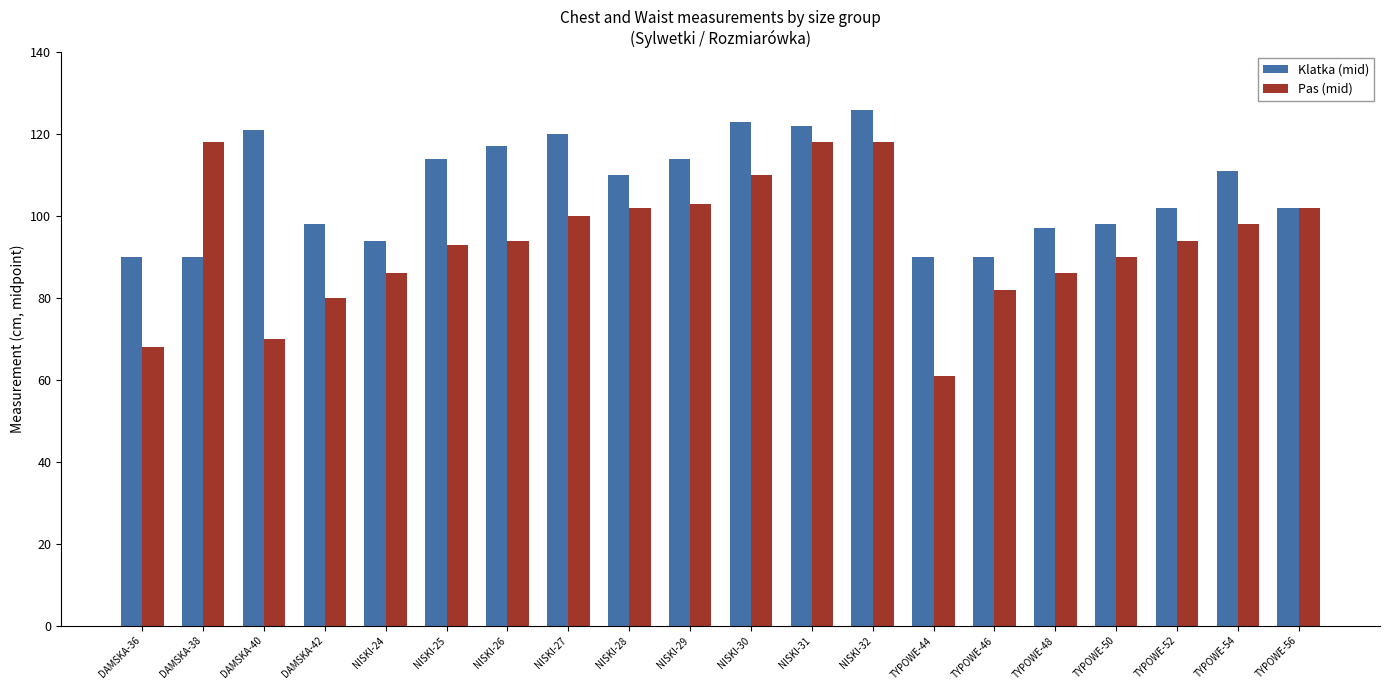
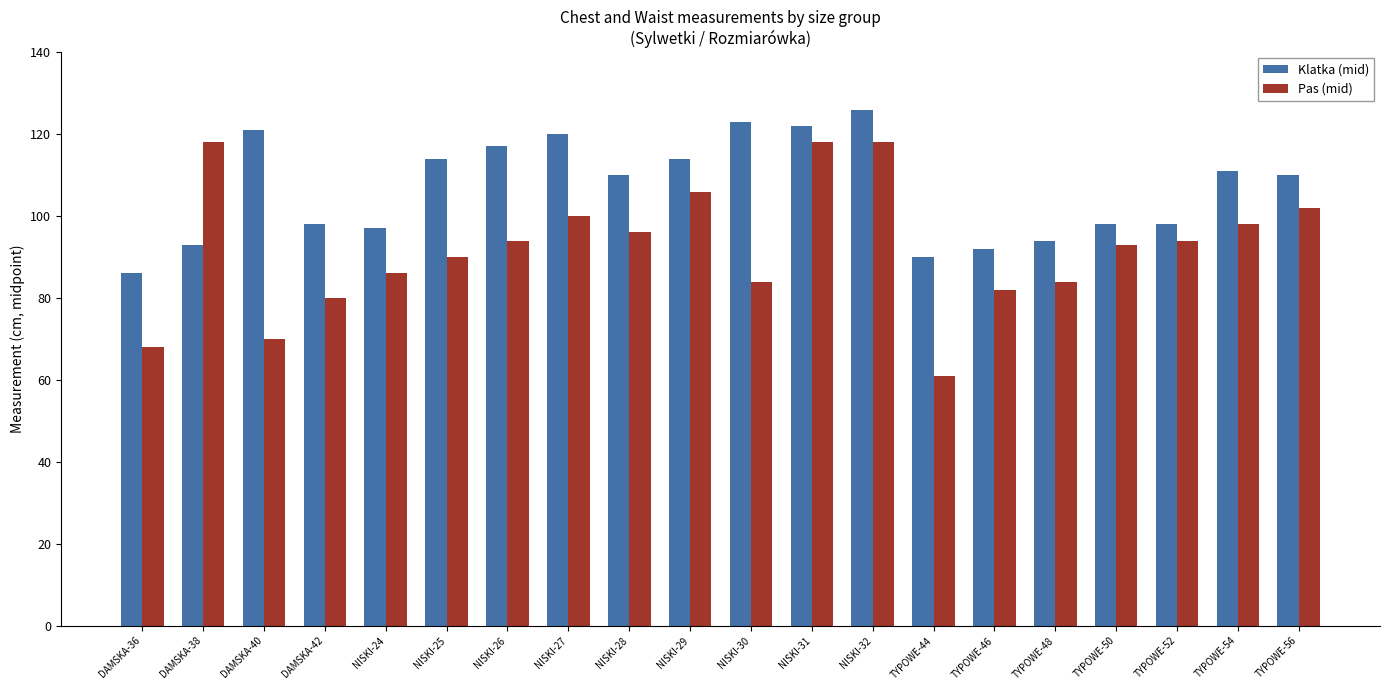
Klatka (mid), DAMSKA-36: 90 -> 86
Klatka (mid), DAMSKA-38: 90 -> 93
Klatka (mid), NISKI-24: 94 -> 97
Pas (mid), NISKI-25: 93 -> 90
Pas (mid), NISKI-28: 102 -> 96
Pas (mid), NISKI-29: 103 -> 106
Pas (mid), NISKI-30: 110 -> 84
Klatka (mid), TYPOWE-46: 90 -> 92
Klatka (mid), TYPOWE-48: 97 -> 94
Pas (mid), TYPOWE-48: 86 -> 84
Pas (mid), TYPOWE-50: 90 -> 93
Klatka (mid), TYPOWE-52: 102 -> 98
Klatka (mid), TYPOWE-56: 102 -> 110
